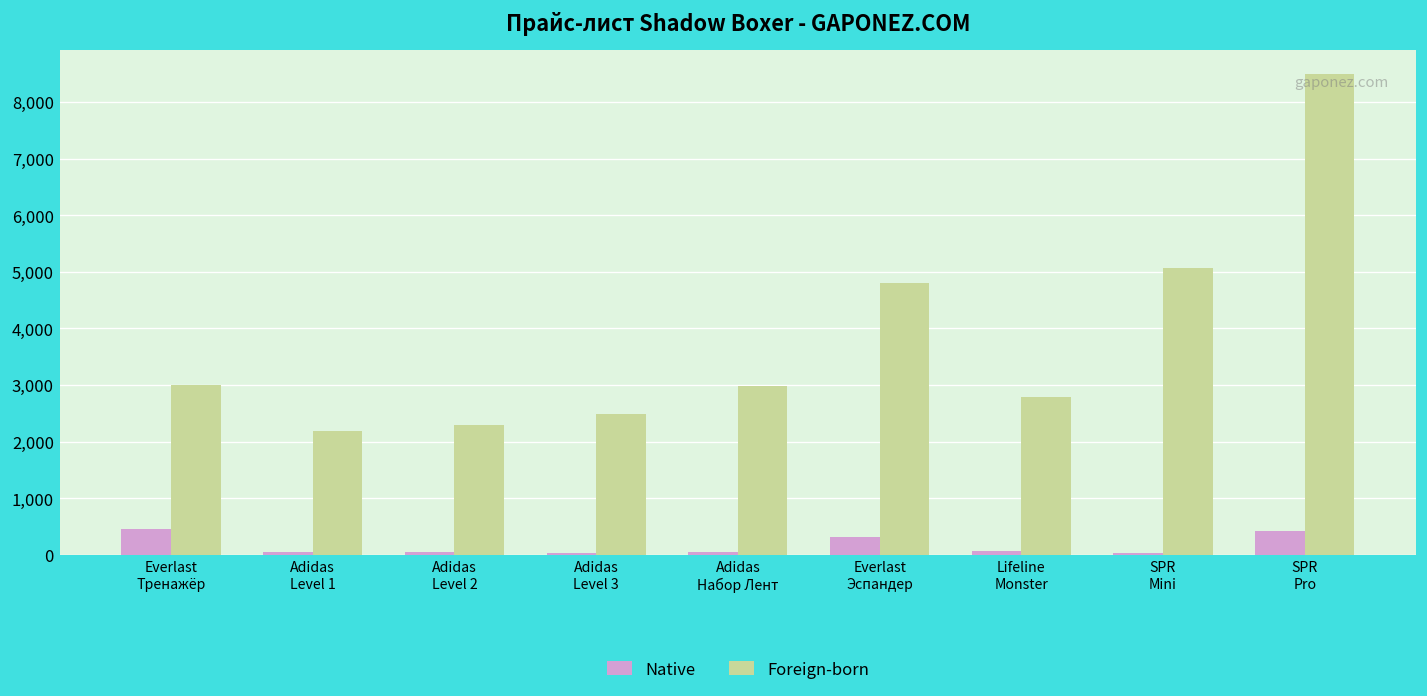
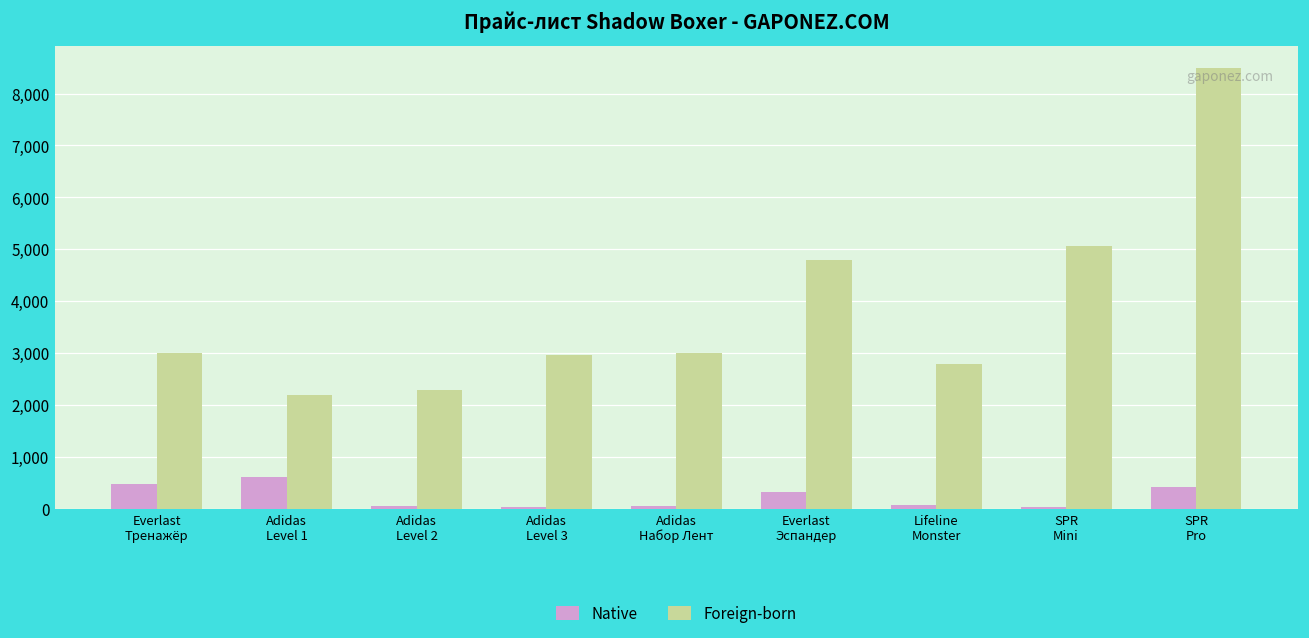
Native, Adidas Level 1: 0 -> 600
Foreign-born, Adidas Level 3: 2,500 -> 3,000
